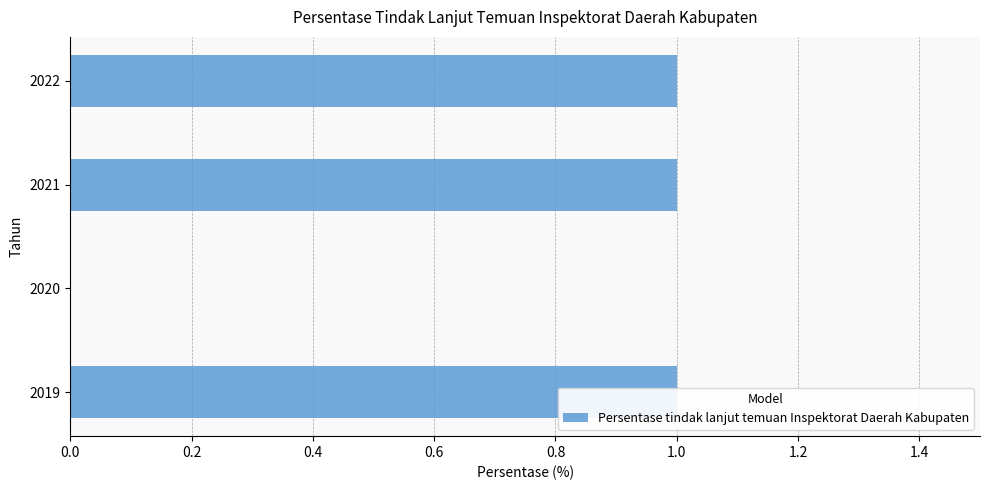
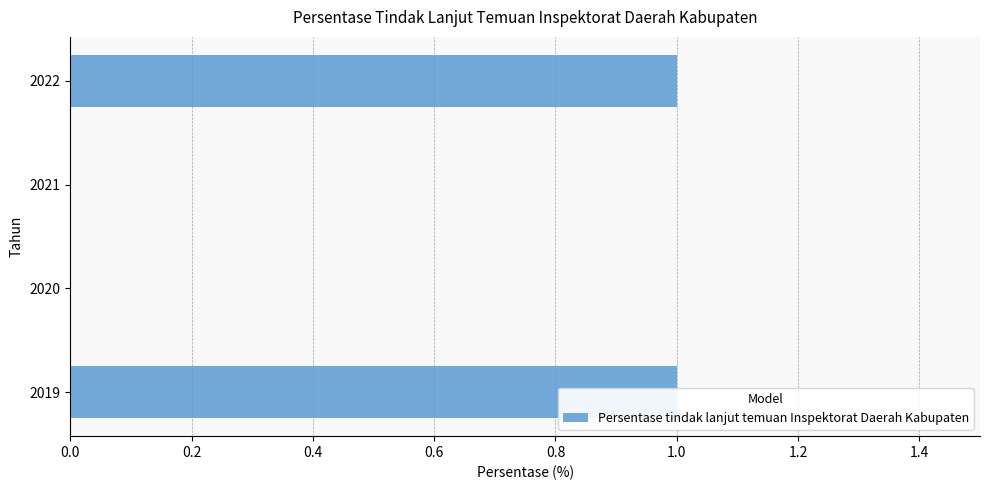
2021: 1 -> 0
